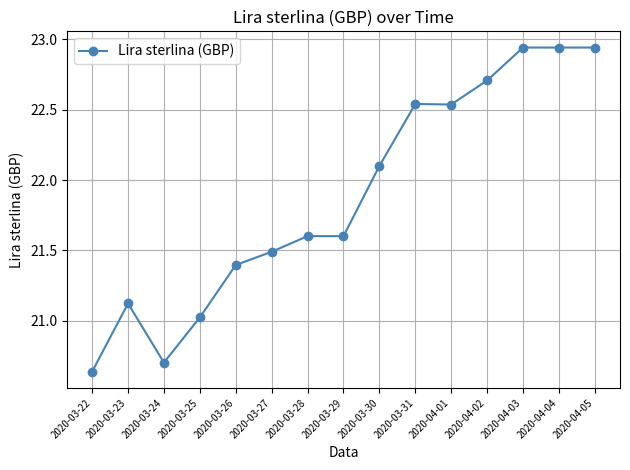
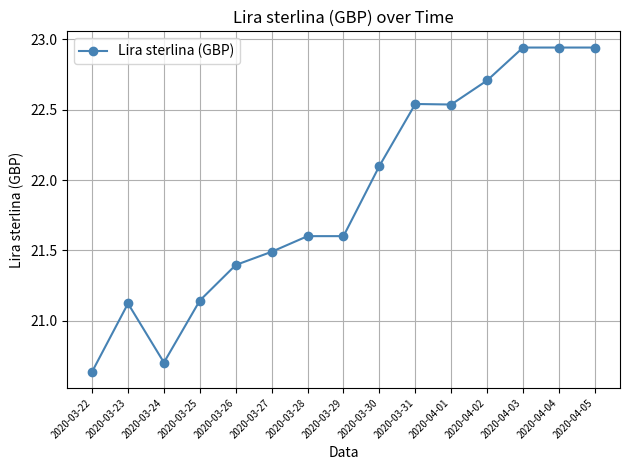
2020-03-25: 21.02 -> 21.14
